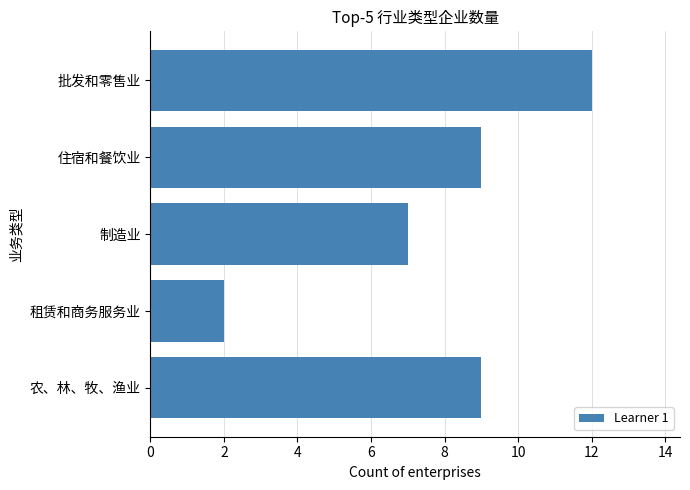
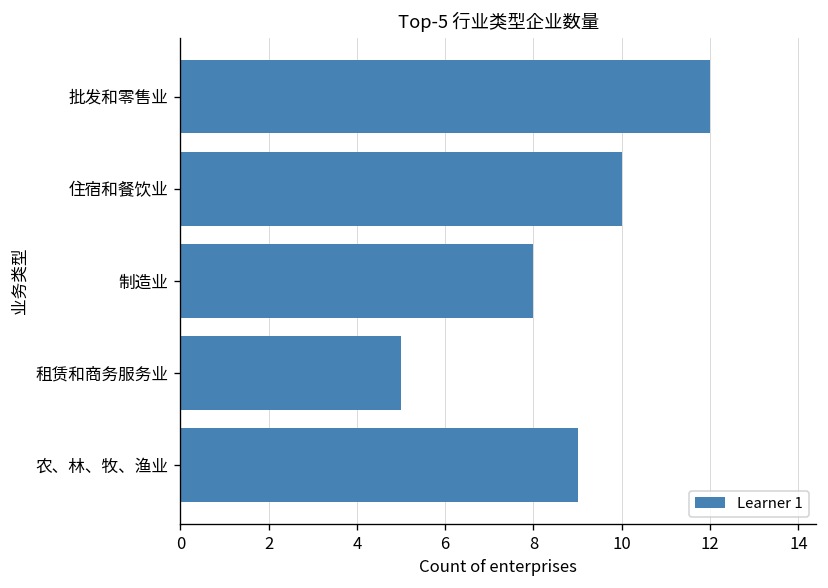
住宿和餐饮业: 9 -> 10
制造业: 7 -> 8
租赁和商务服务业: 2 -> 5
